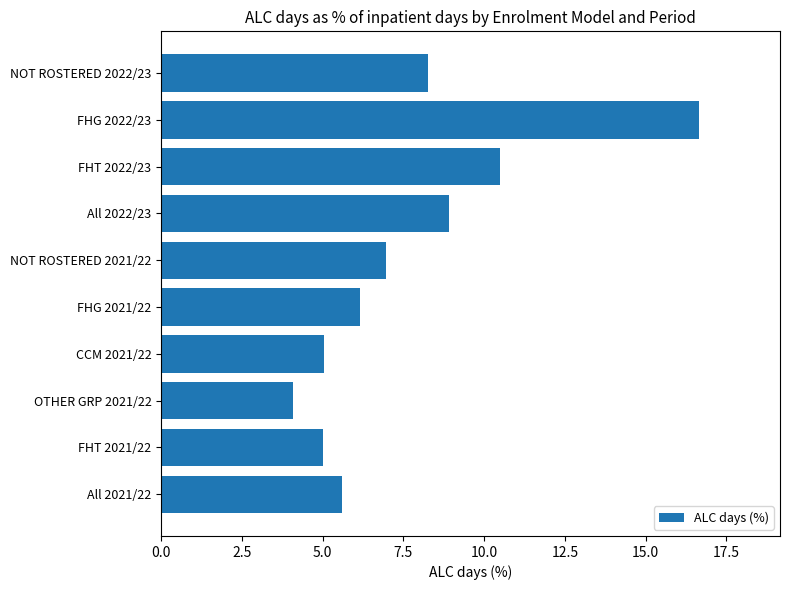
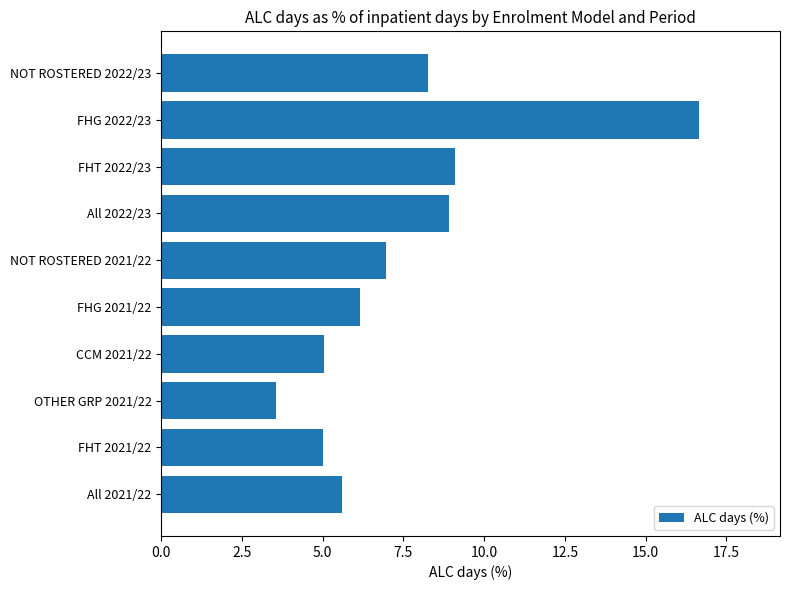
FHT 2022/23: 10.5 -> 9.1
OTHER GRP 2021/22: 4.1 -> 3.6
